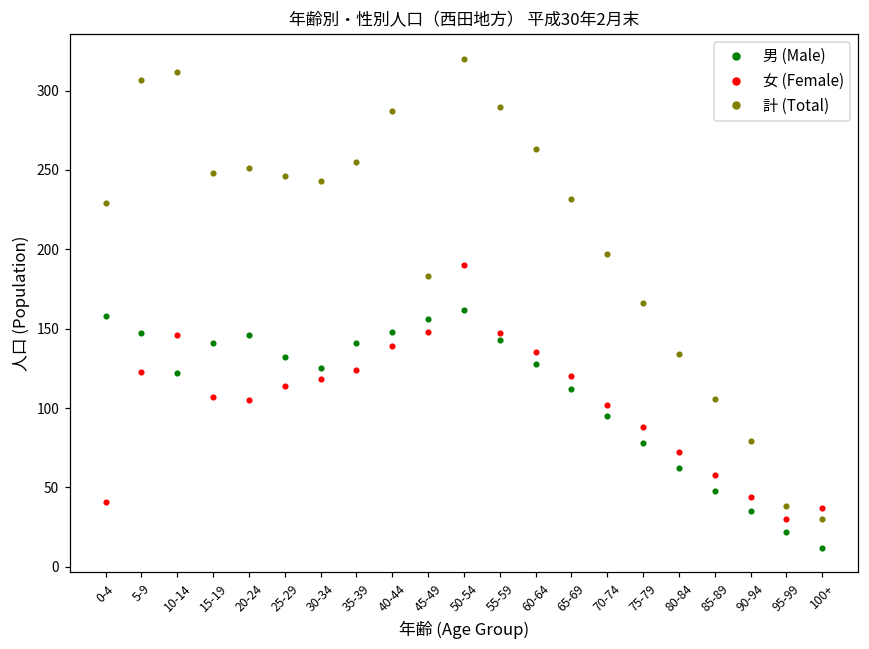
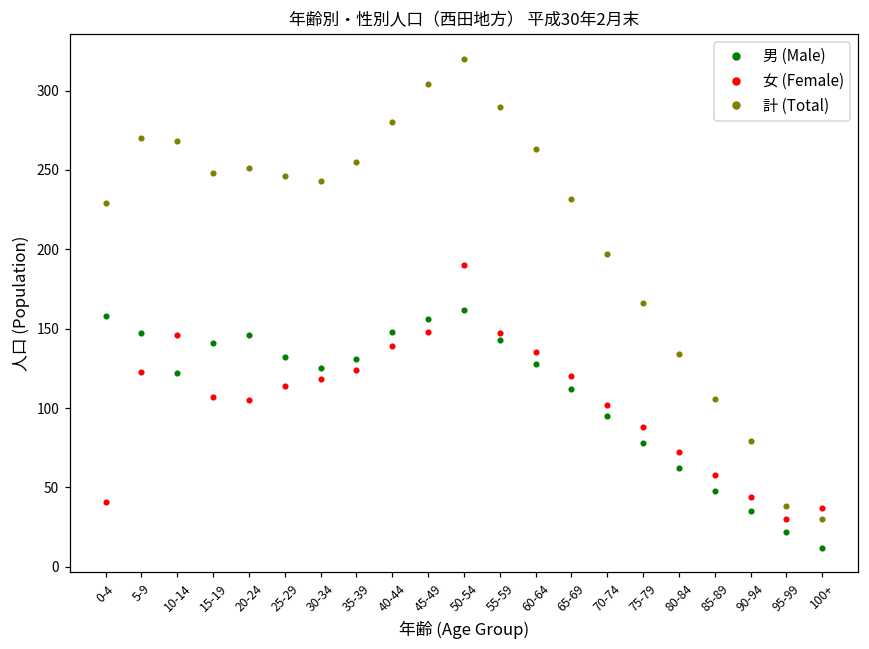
計 (Total), 5-9: 307 -> 270
計 (Total), 10-14: 312 -> 268
男 (Male), 35-39: 141 -> 131
計 (Total), 40-44: 287 -> 280
計 (Total), 45-49: 183 -> 304
